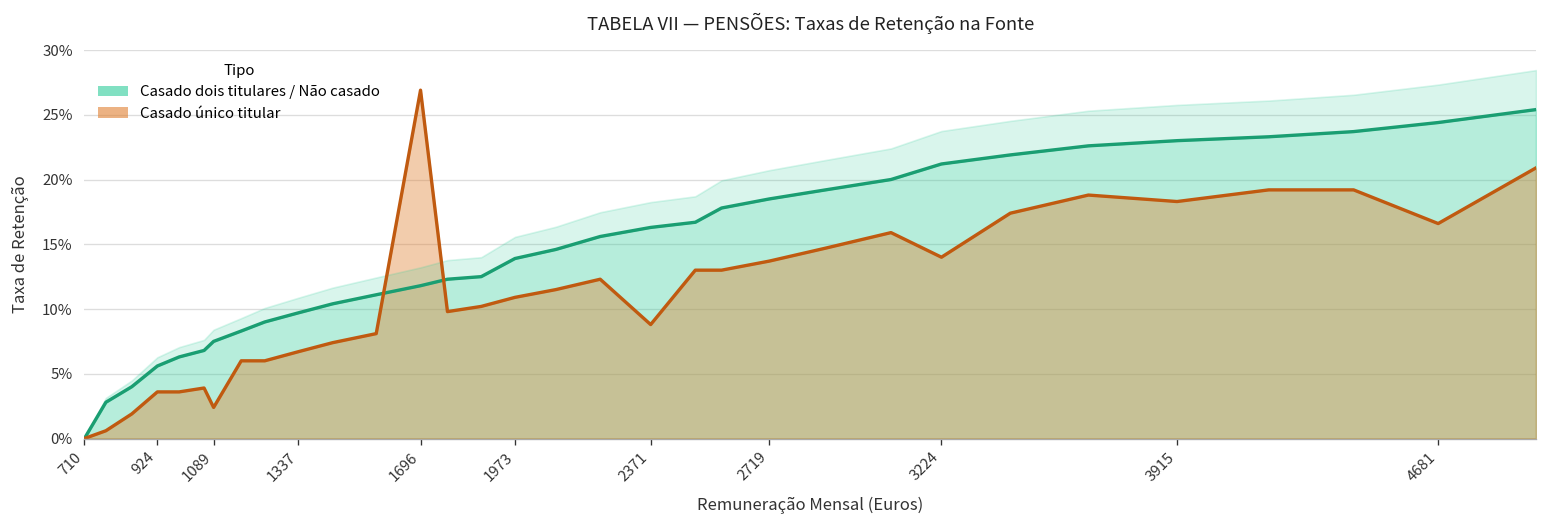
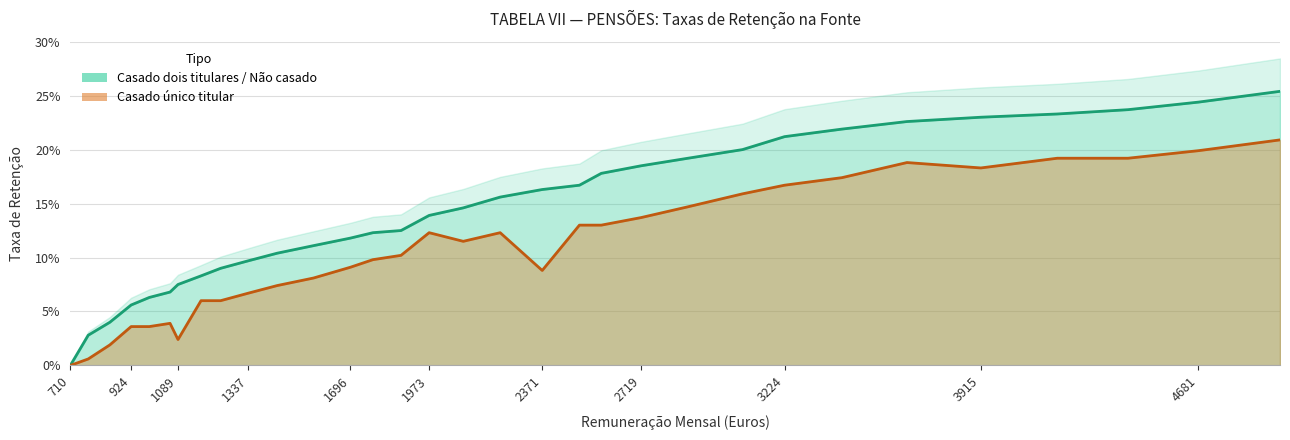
Casado único titular, 1696: 26.9% -> 9.1%
Casado único titular, 1973: 10.9% -> 12.3%
Casado único titular, 3224: 14.0% -> 16.7%
Casado único titular, 4681: 16.6% -> 19.9%
